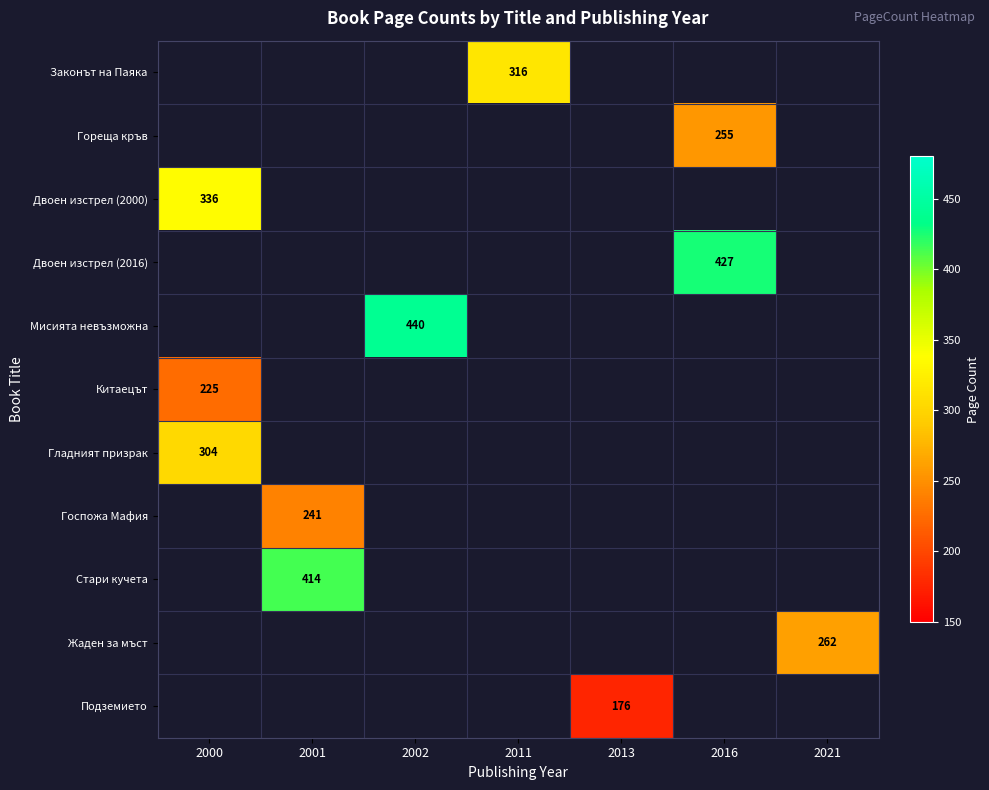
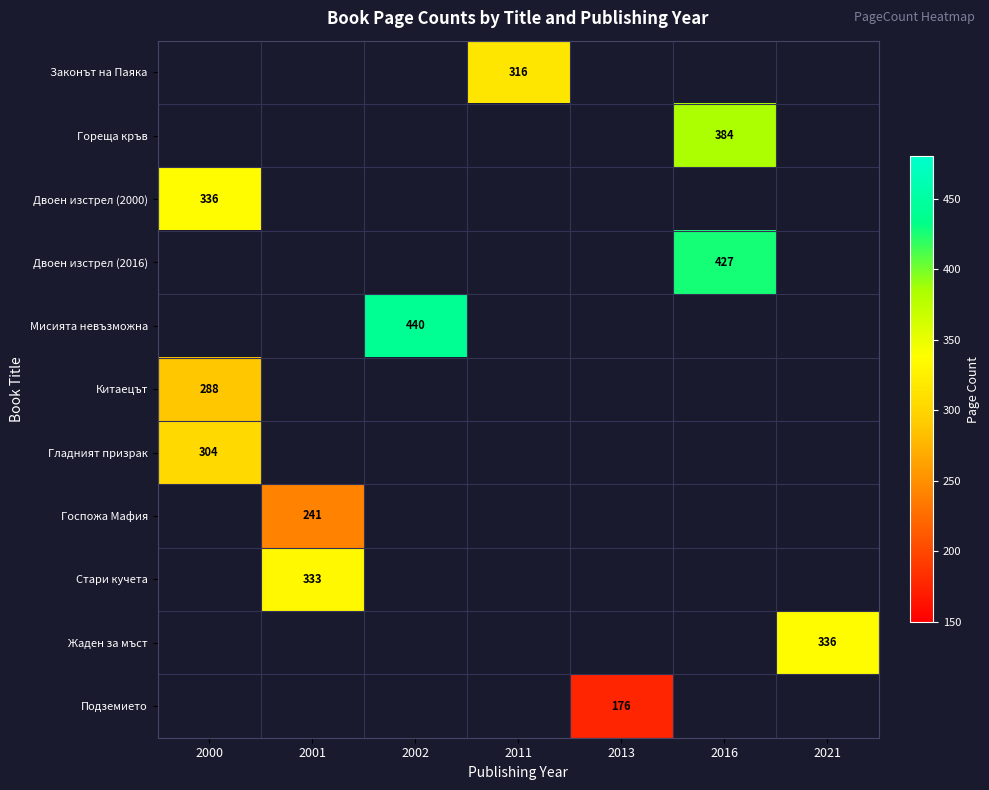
Гореща кръв, 2016: 255 -> 384
Китаецът, 2000: 225 -> 288
Стари кучета, 2001: 414 -> 333
Жаден за мъст, 2021: 262 -> 336
